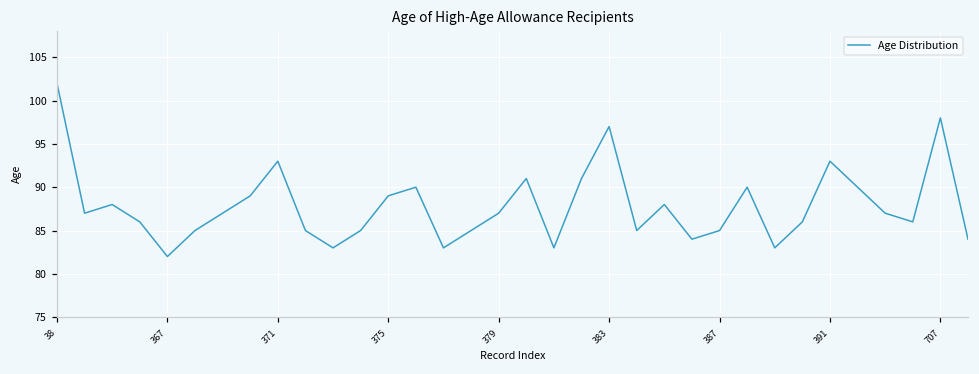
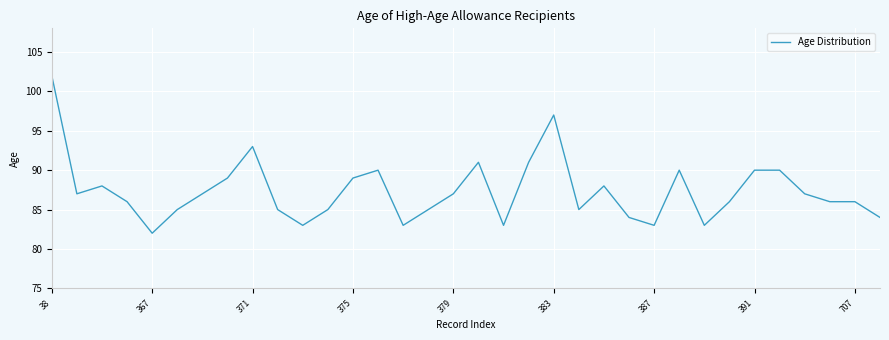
387: 85 -> 83
391: 93 -> 90
707: 98 -> 86
